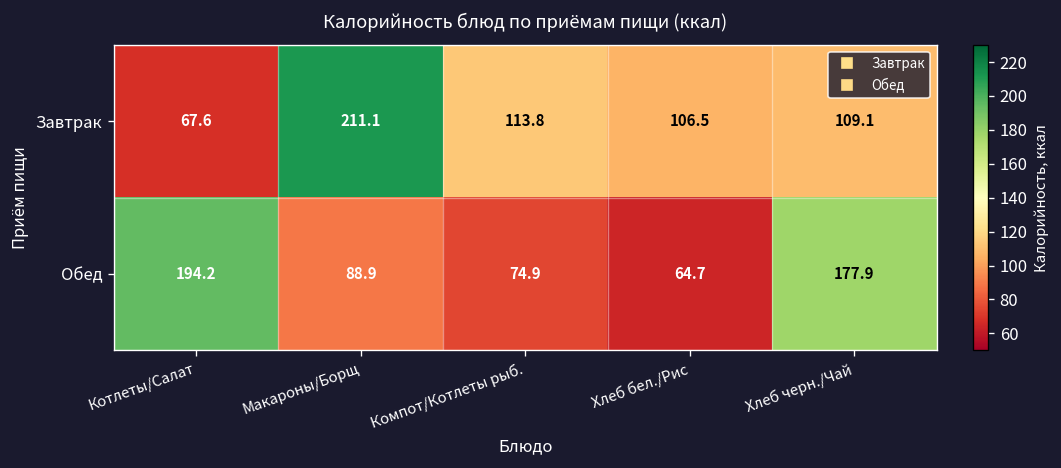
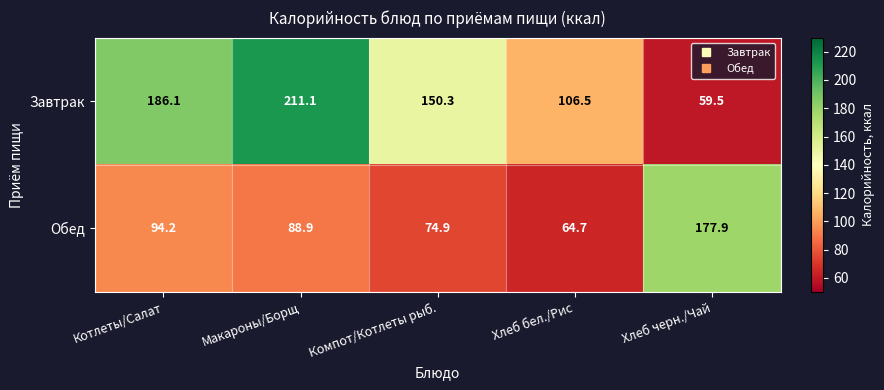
Завтрак, Котлеты/Салат: 67.6 -> 186.1
Завтрак, Компот/Котлеты рыб.: 113.8 -> 150.3
Завтрак, Хлеб черн./Чай: 109.1 -> 59.5
Обед, Котлеты/Салат: 194.2 -> 94.2
